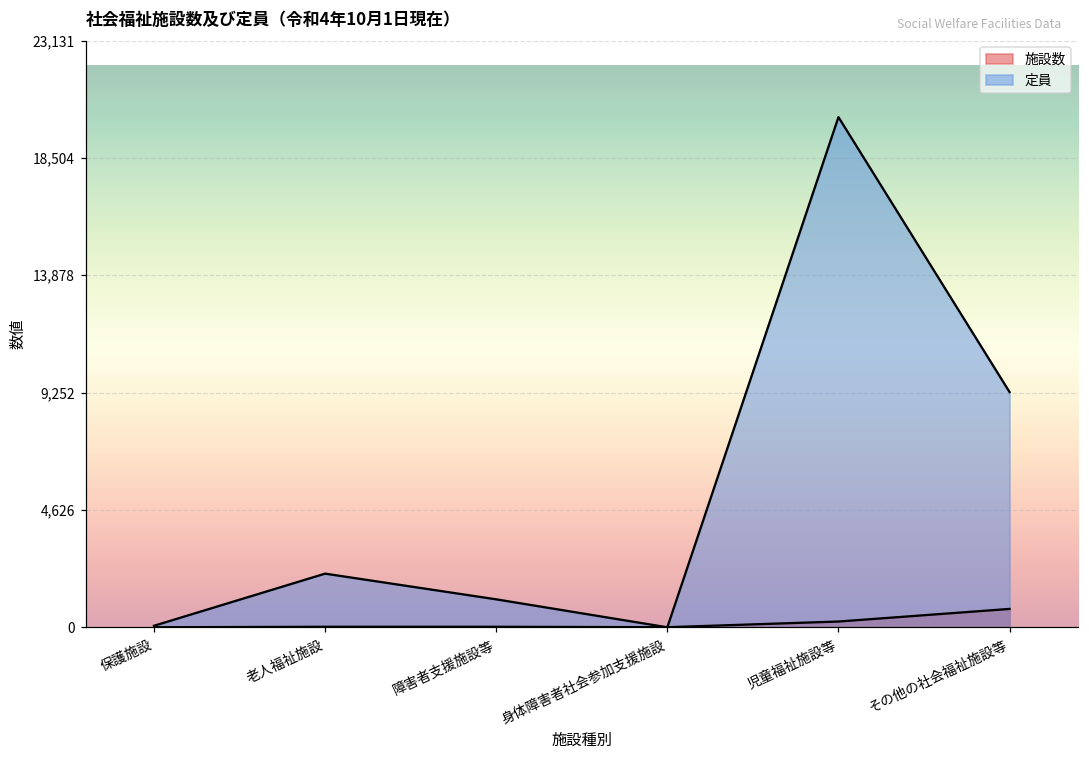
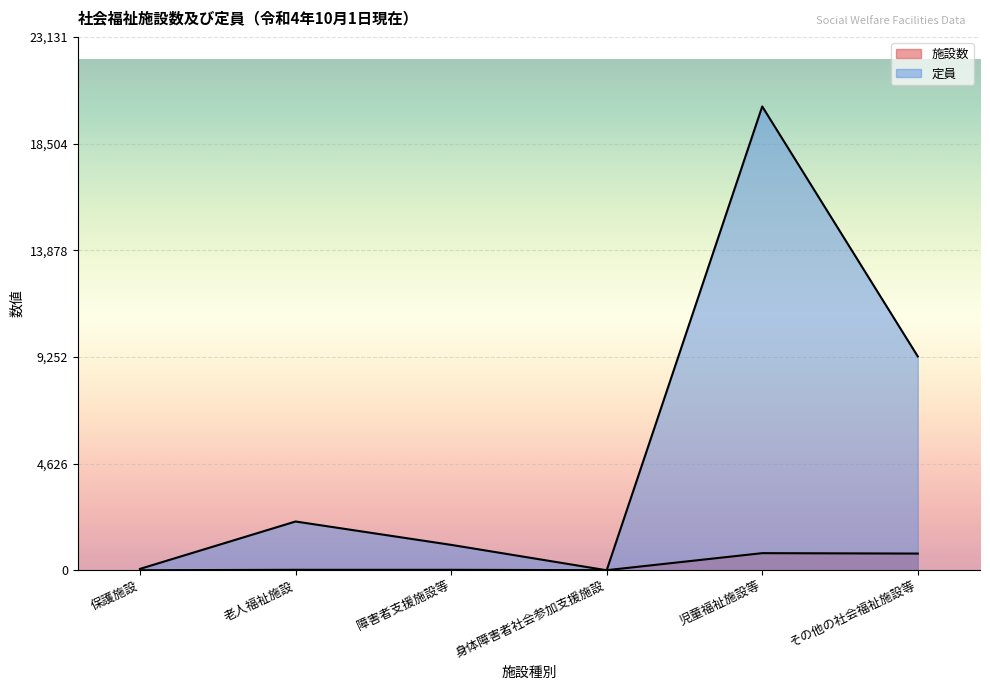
施設数, 児童福祉施設等: 200 -> 700
